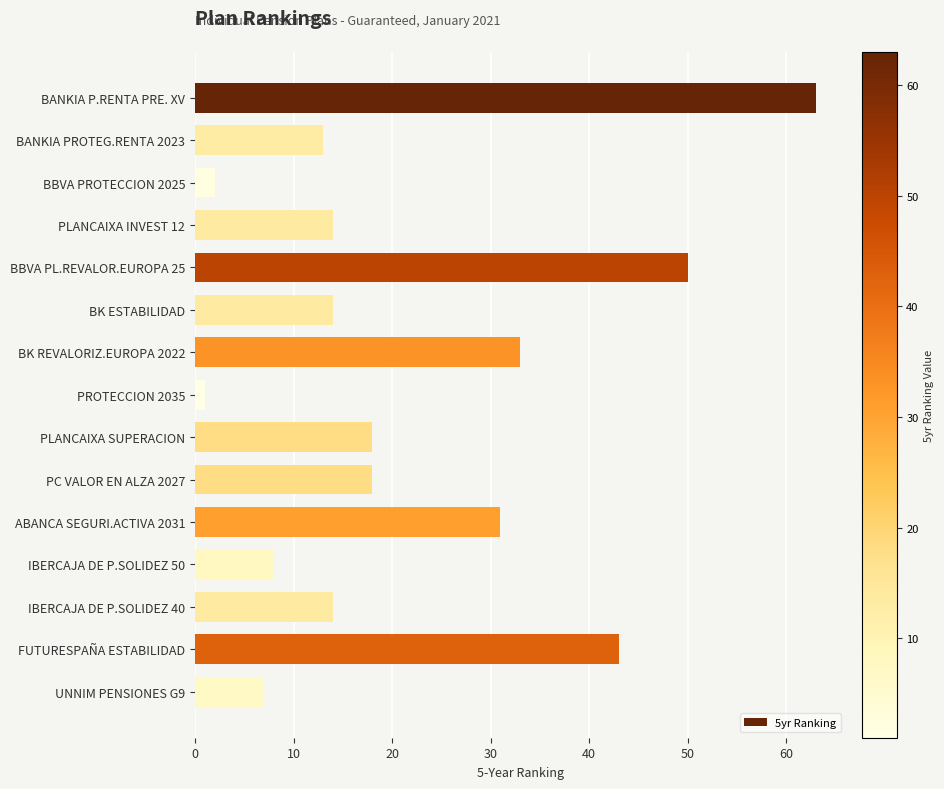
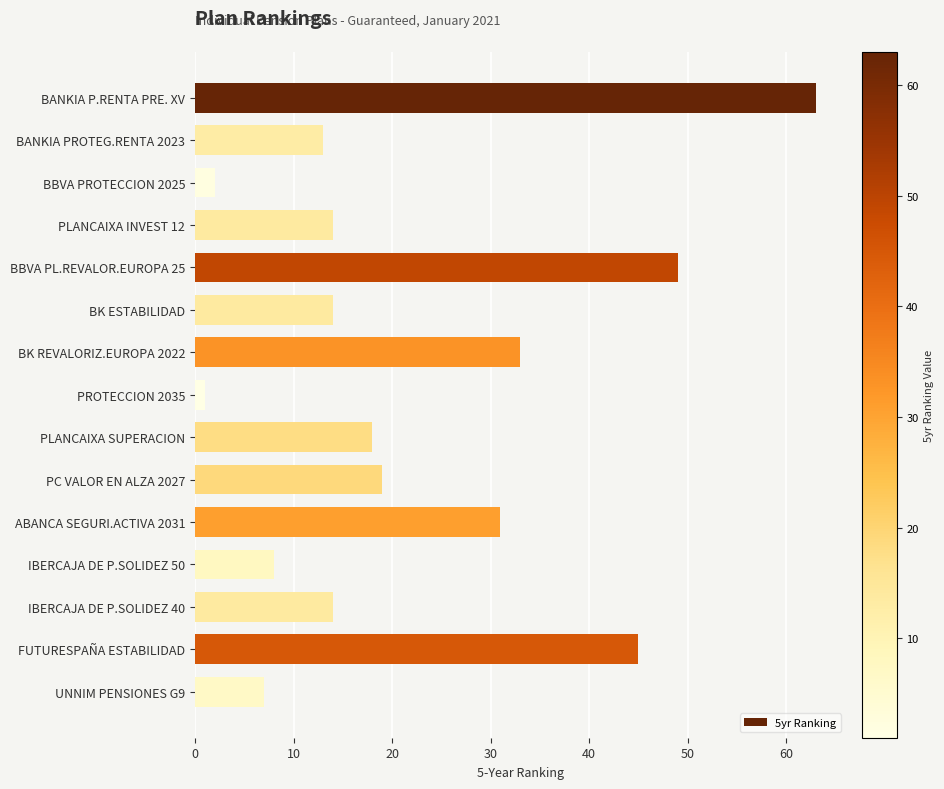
BBVA PL.REVALOR.EUROPA 25: 50 -> 49
PC VALOR EN ALZA 2027: 18 -> 19
FUTURESPAÑA ESTABILIDAD: 43 -> 45
